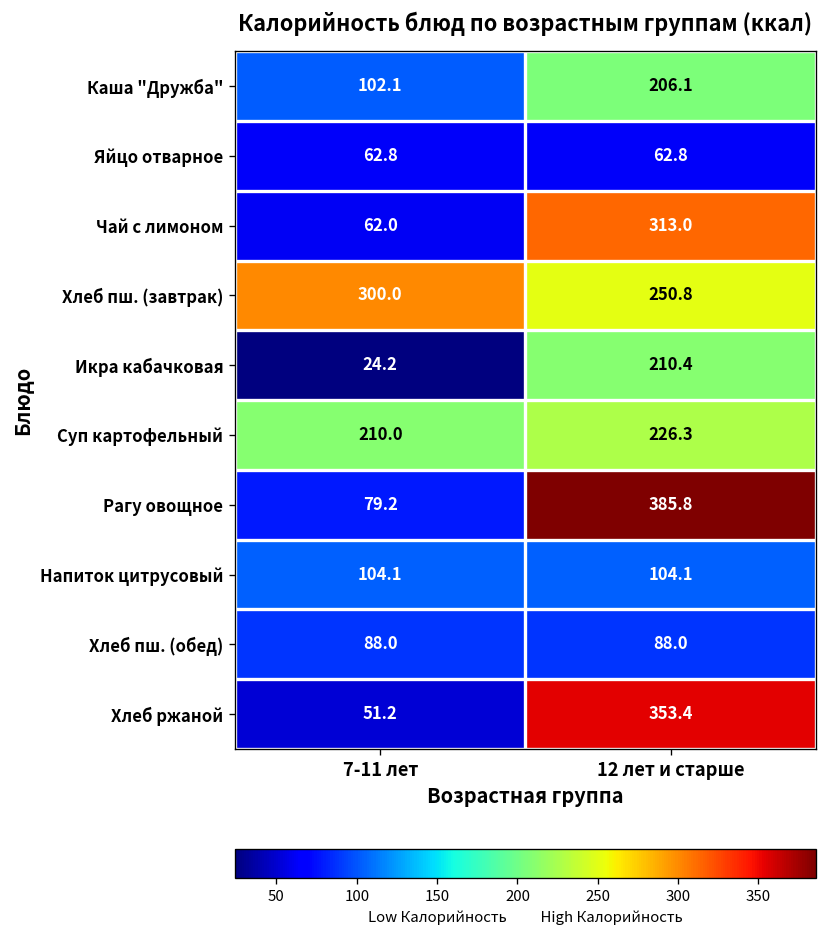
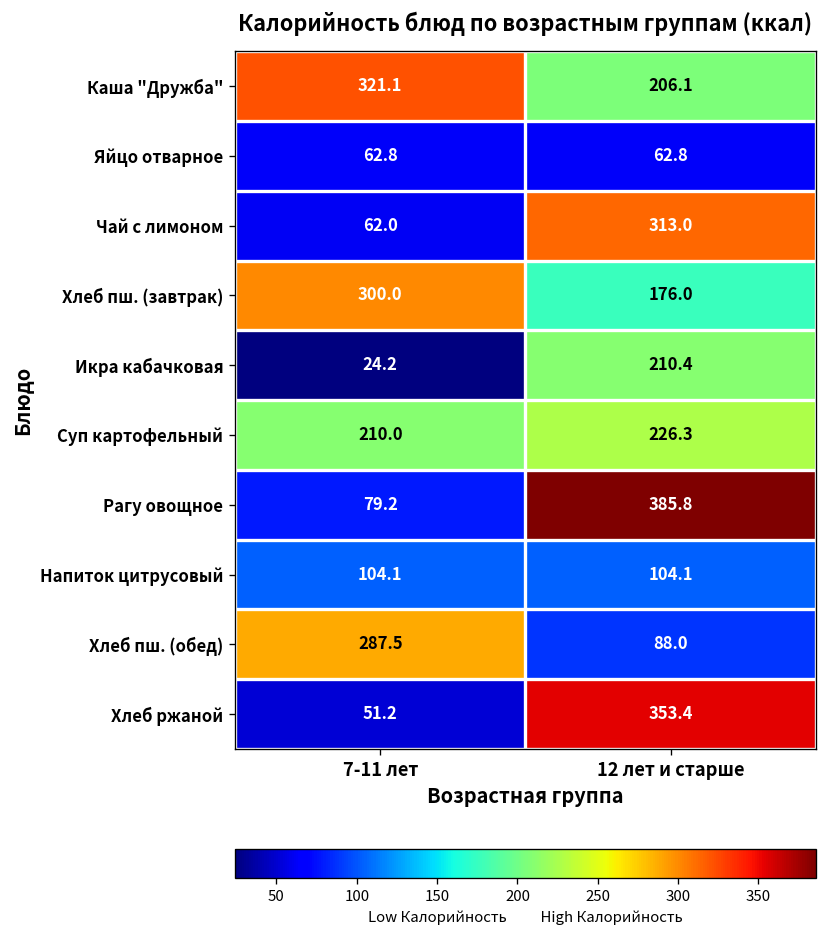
Каша "Дружба", 7-11 лет: 102.1 -> 321.1
Хлеб пш. (завтрак), 12 лет и старше: 250.8 -> 176.0
Хлеб пш. (обед), 7-11 лет: 88.0 -> 287.5
